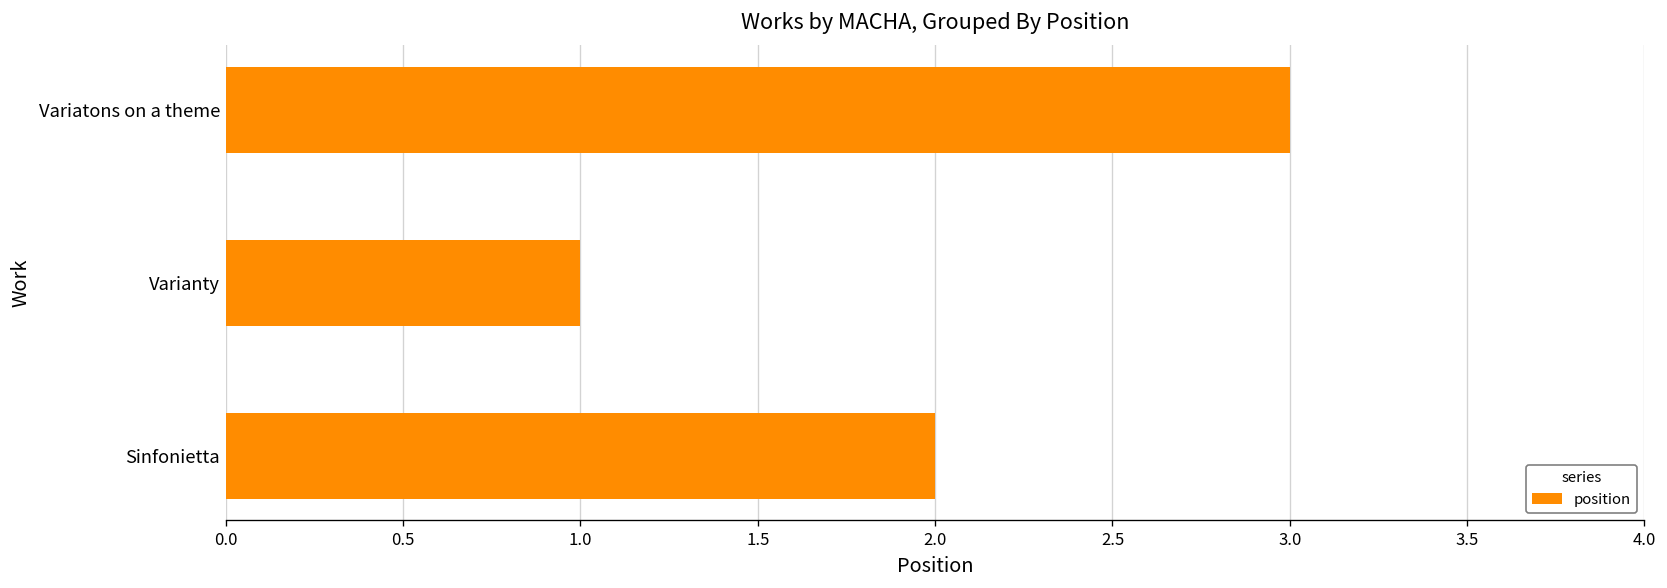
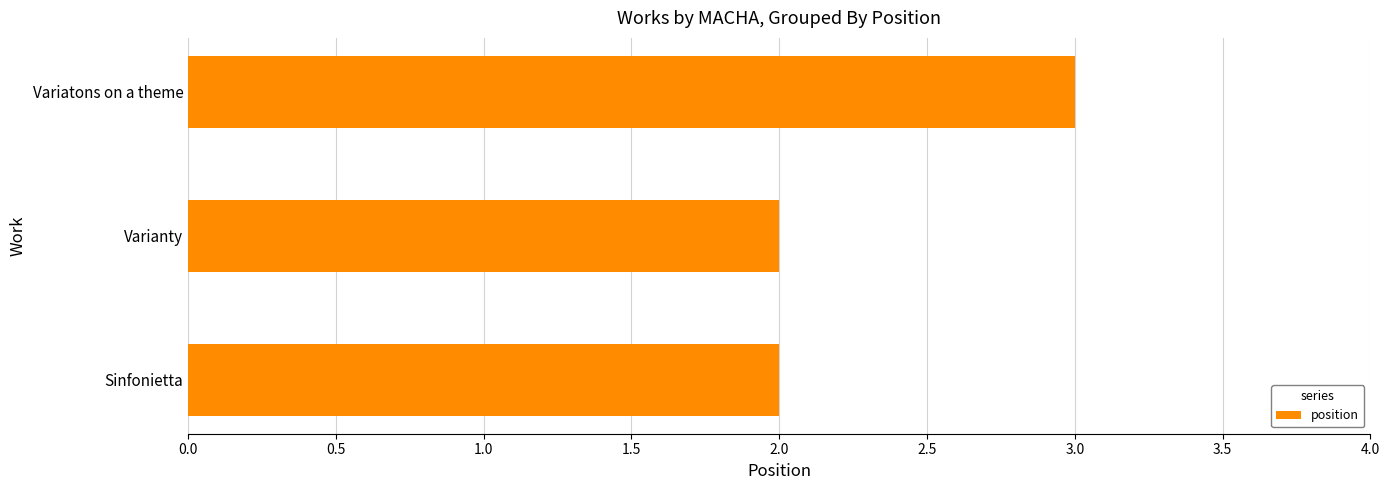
Varianty: 1 -> 2
